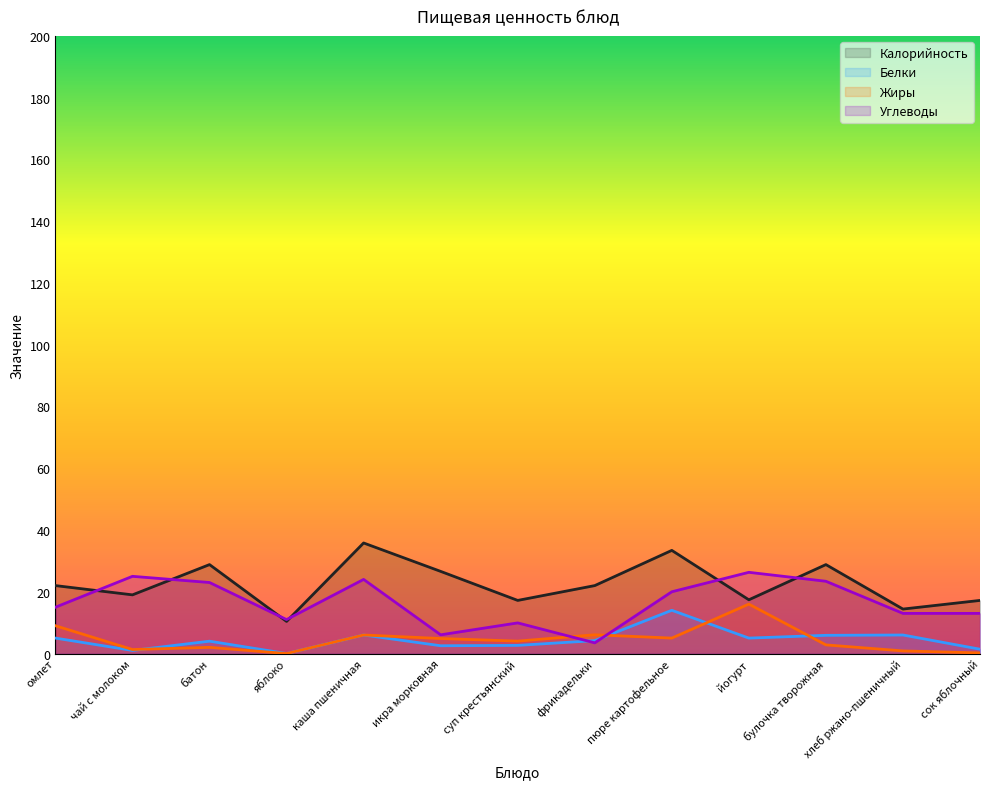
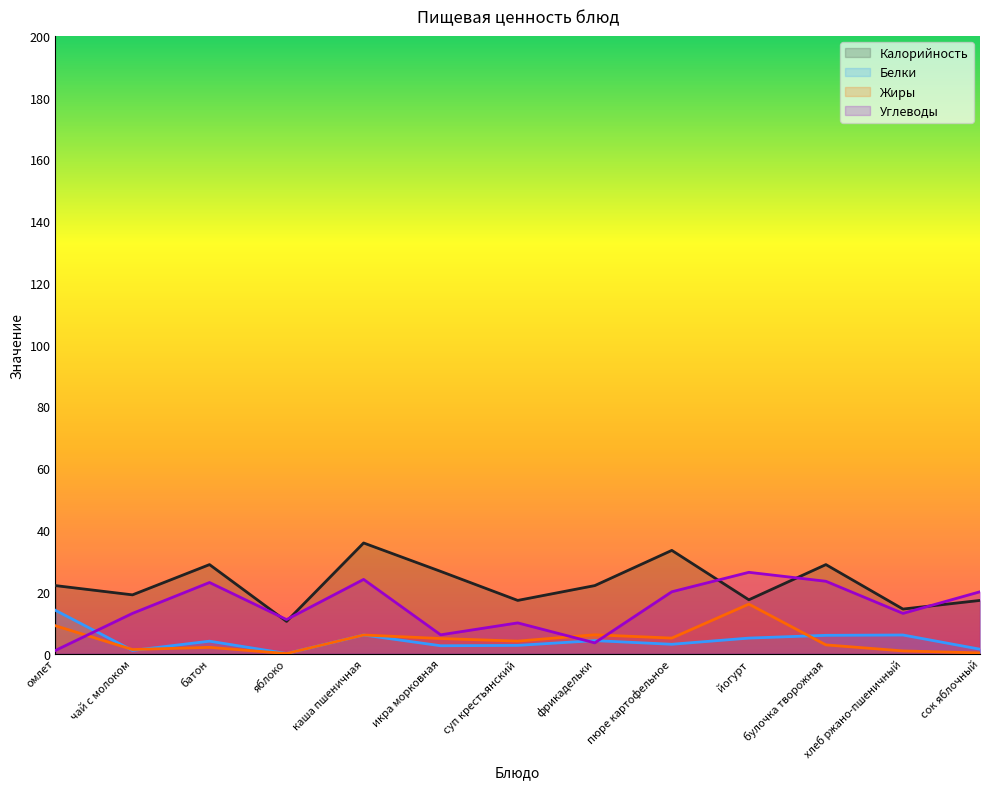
Белки, омлет: 5 -> 14
Углеводы, омлет: 15 -> 1
Углеводы, чай с молоком: 25 -> 13
Белки, пюре картофельное: 14 -> 3
Углеводы, сок яблочный: 13 -> 20
